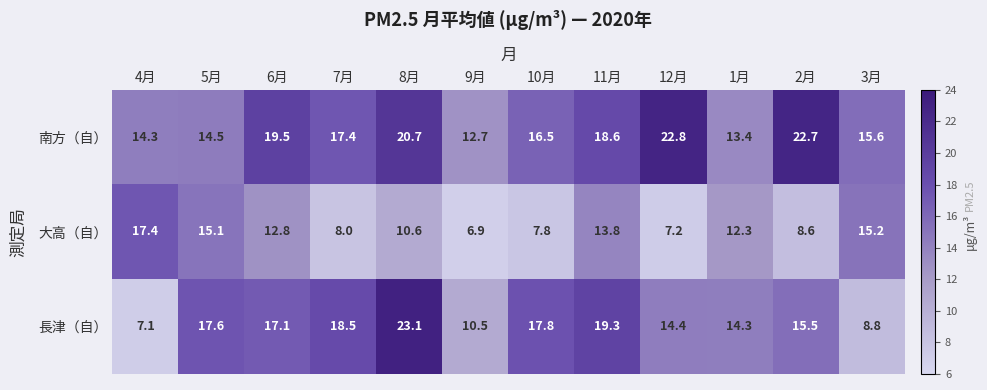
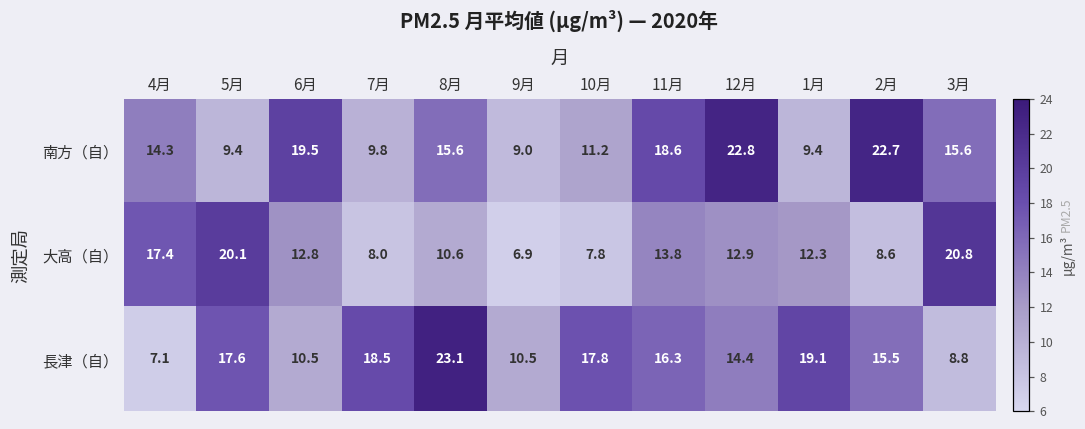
南方（自）, 5月: 14.5 -> 9.4
南方（自）, 7月: 17.4 -> 9.8
南方（自）, 8月: 20.7 -> 15.6
南方（自）, 9月: 12.7 -> 9.0
南方（自）, 10月: 16.5 -> 11.2
南方（自）, 1月: 13.4 -> 9.4
大高（自）, 5月: 15.1 -> 20.1
大高（自）, 12月: 7.2 -> 12.9
大高（自）, 3月: 15.2 -> 20.8
長津（自）, 6月: 17.1 -> 10.5
長津（自）, 11月: 19.3 -> 16.3
長津（自）, 1月: 14.3 -> 19.1
